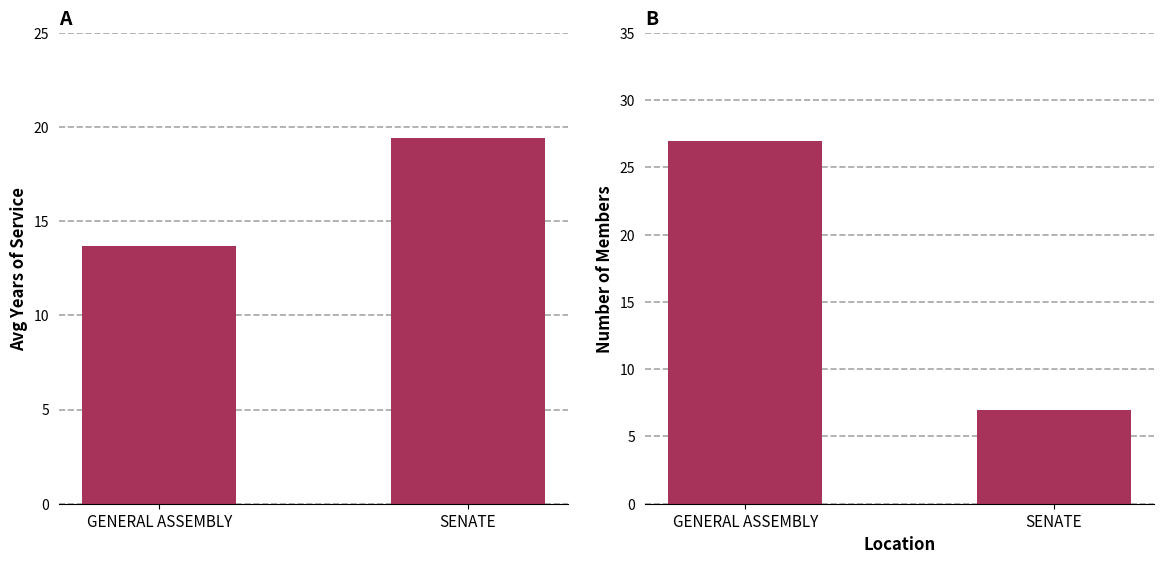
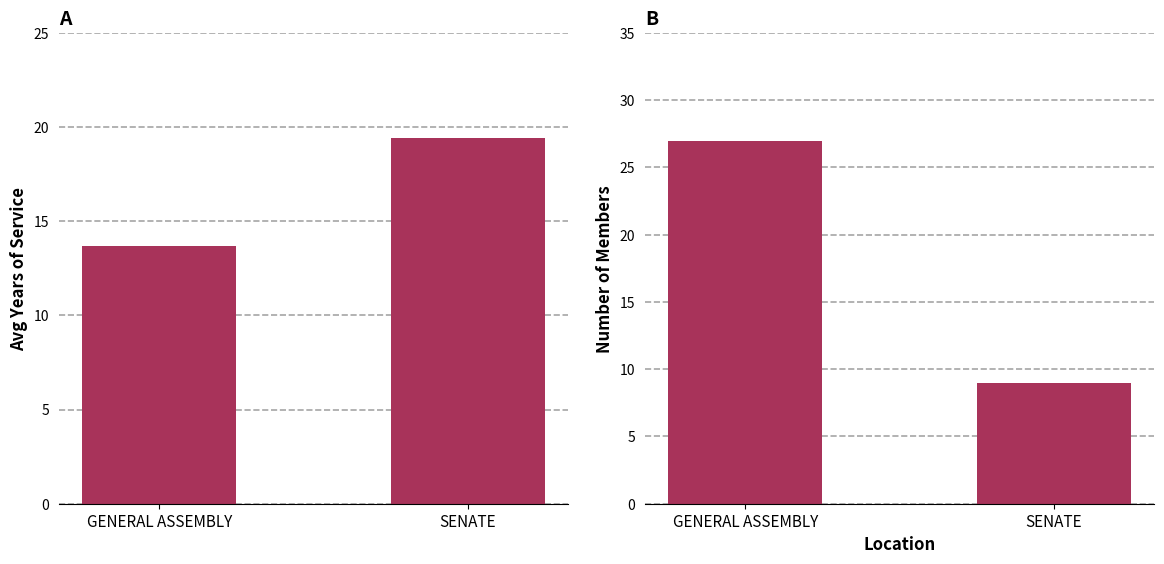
B, SENATE: 7 -> 9
